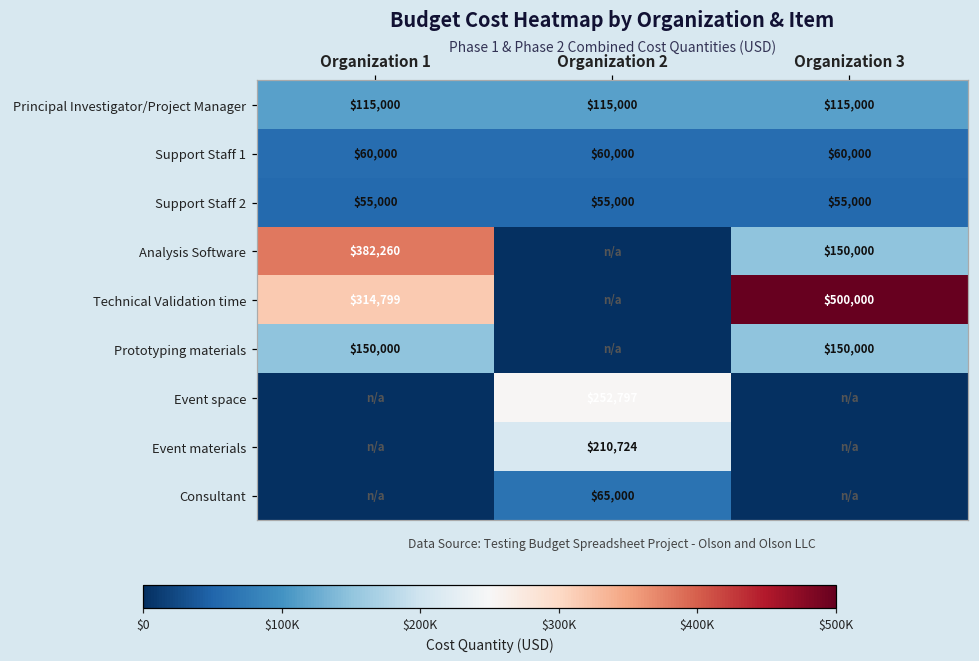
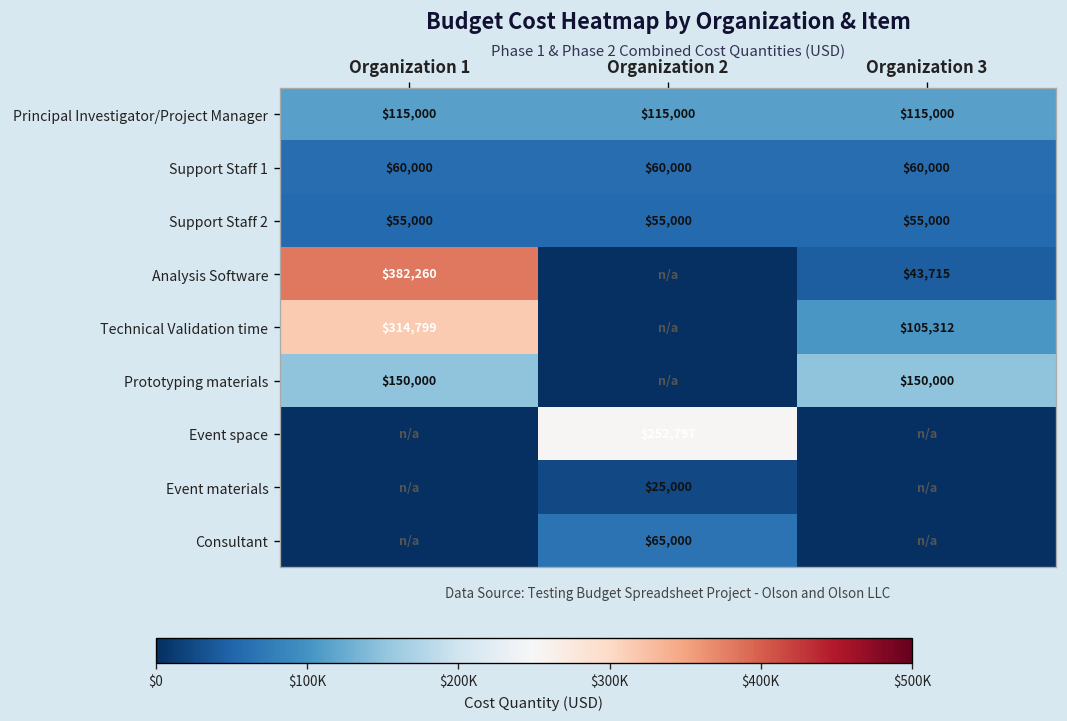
Analysis Software, Organization 3: $150,000 -> $43,715
Technical Validation time, Organization 3: $500,000 -> $105,312
Event materials, Organization 2: $210,724 -> $25,000
